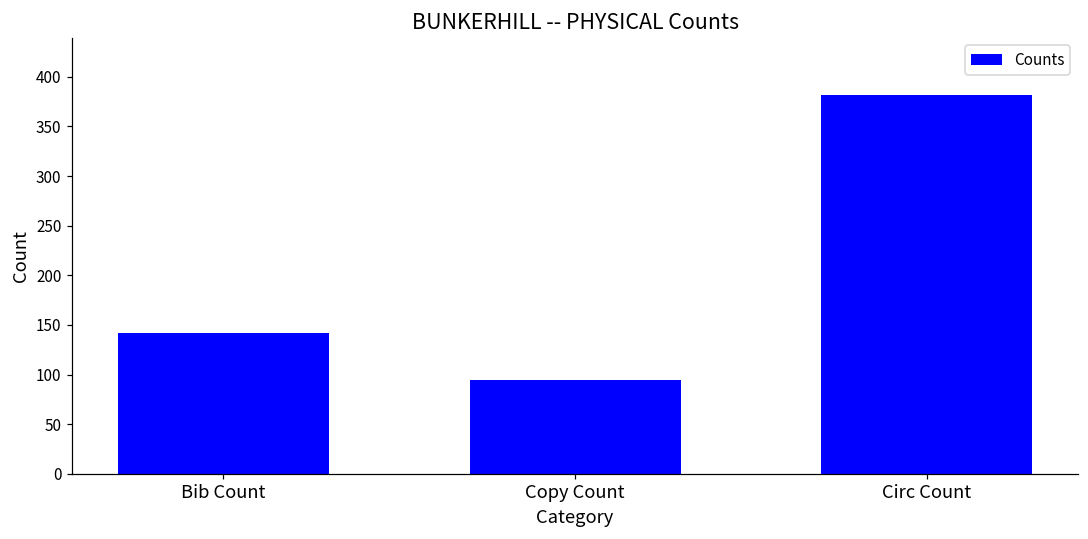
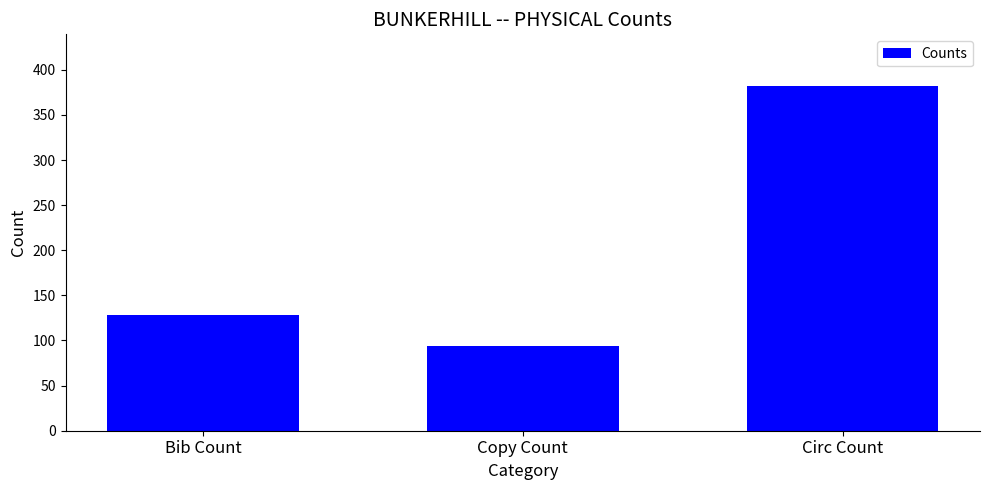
Bib Count: 140 -> 130
